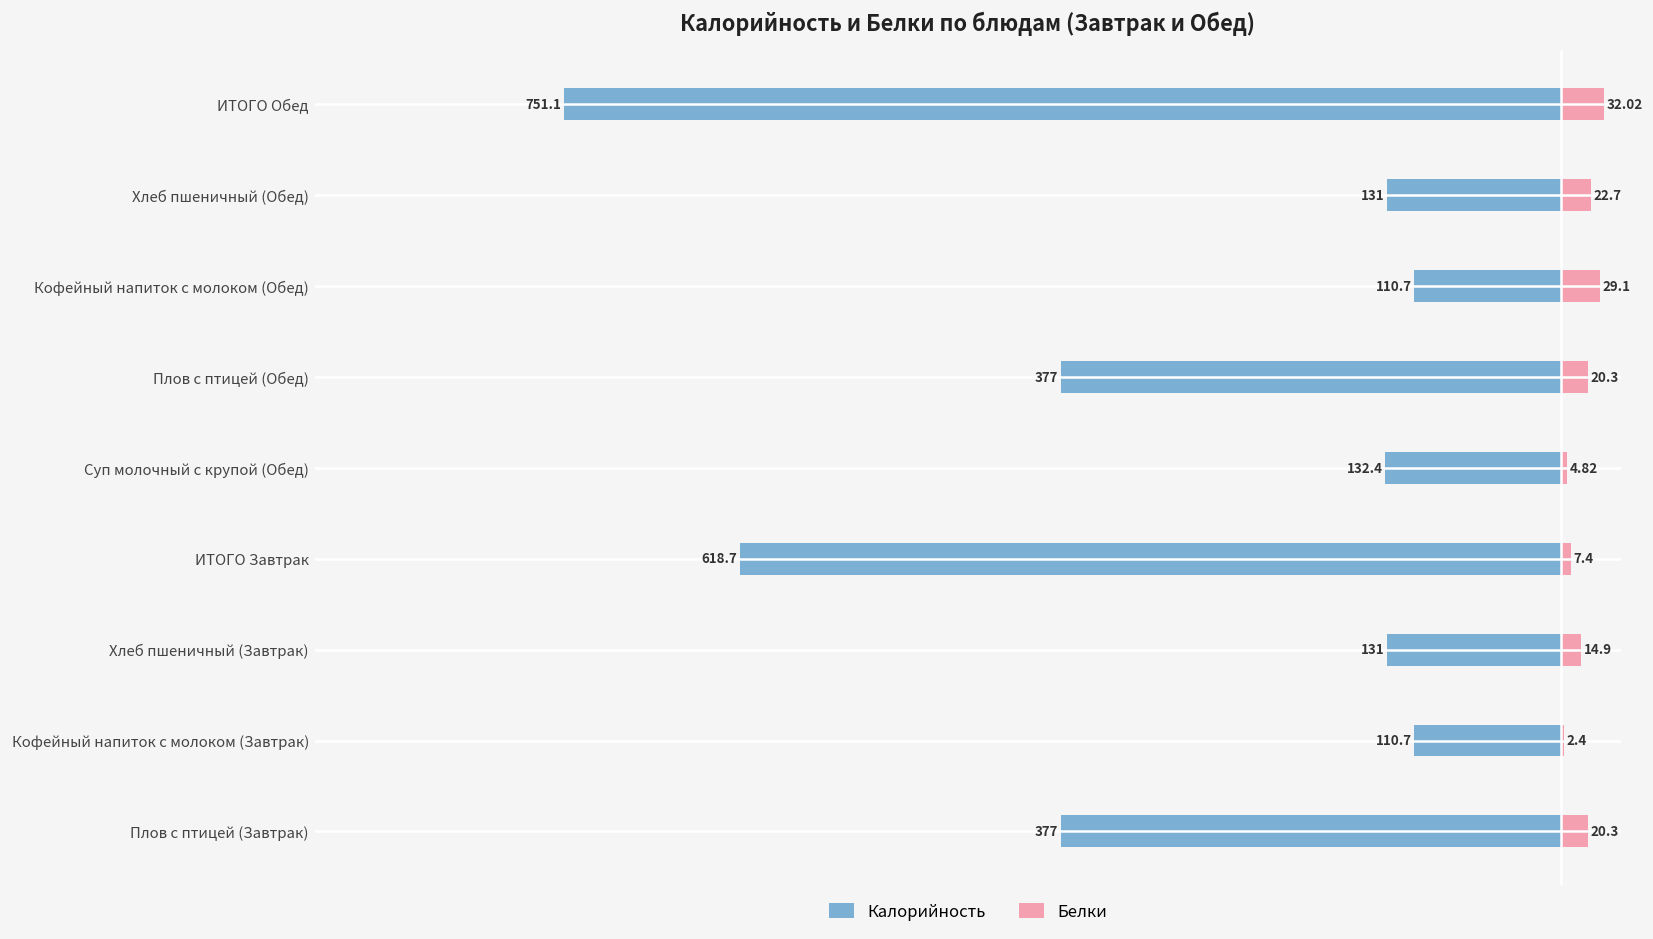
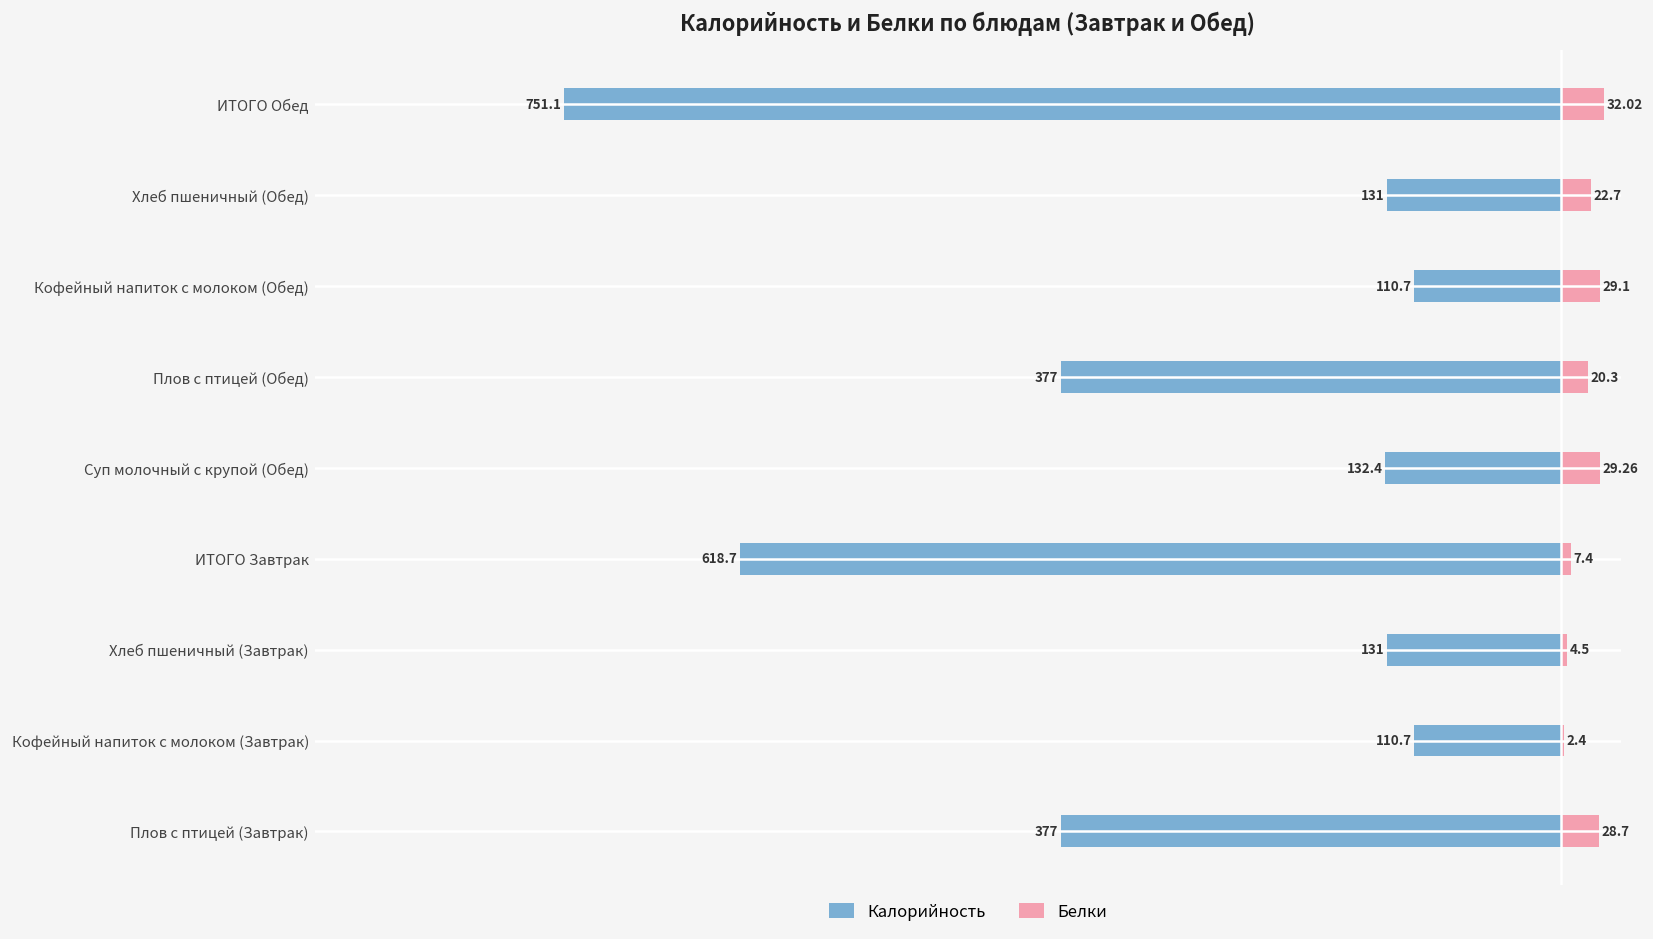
Белки, Суп молочный с крупой (Обед): 4.82 -> 29.26
Белки, Хлеб пшеничный (Завтрак): 14.9 -> 4.5
Белки, Плов с птицей (Завтрак): 20.3 -> 28.7
